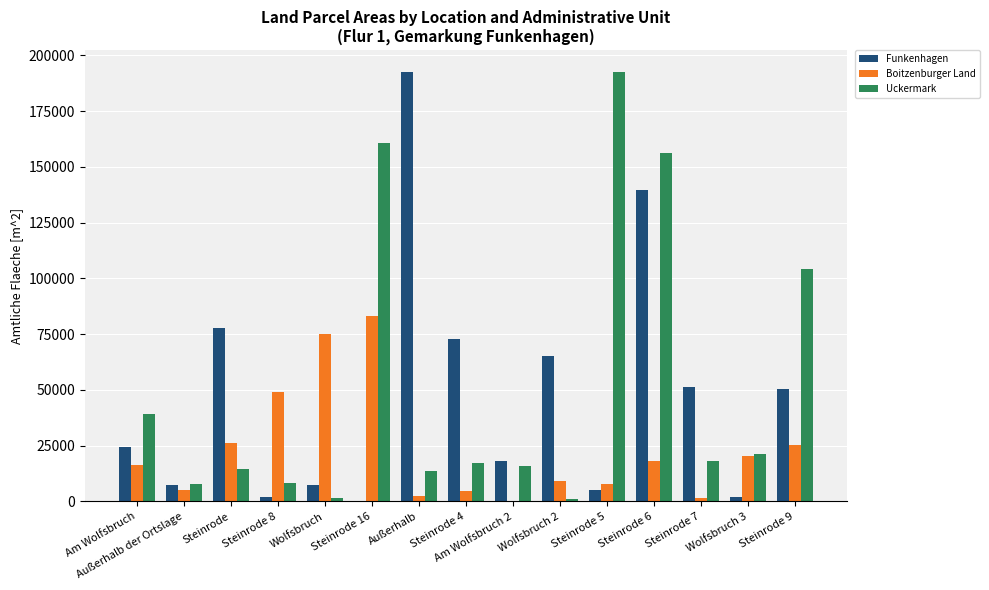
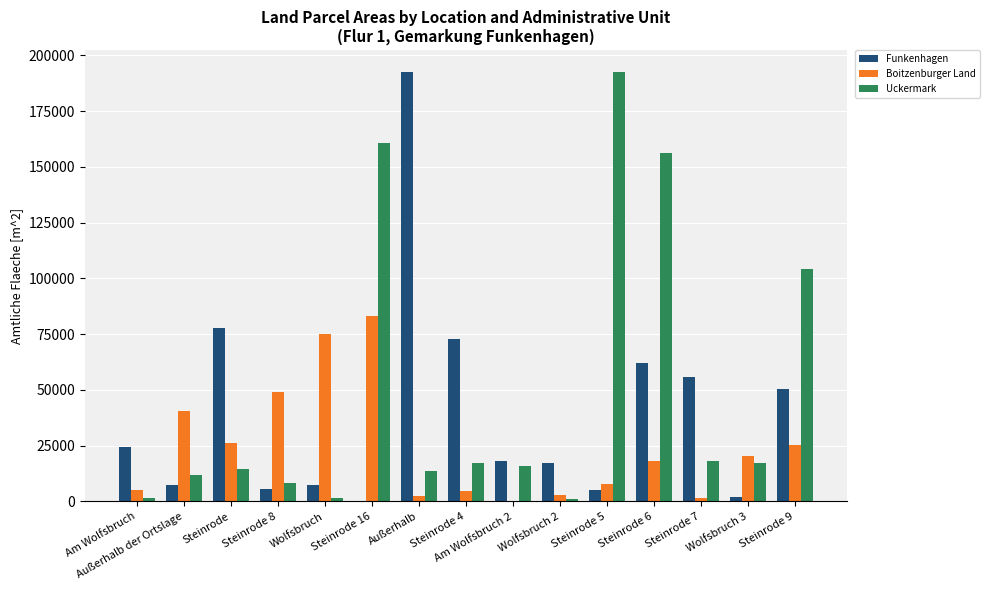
Boitzenburger Land, Am Wolfsbruch: 16000 -> 5000
Uckermark, Am Wolfsbruch: 39000 -> 1000
Boitzenburger Land, Außerhalb der Ortslage: 5000 -> 41000
Uckermark, Außerhalb der Ortslage: 8000 -> 12000
Funkenhagen, Steinrode 8: 2000 -> 6000
Funkenhagen, Wolfsbruch 2: 65000 -> 17000
Boitzenburger Land, Wolfsbruch 2: 9000 -> 3000
Funkenhagen, Steinrode 6: 140000 -> 62000
Funkenhagen, Steinrode 7: 51000 -> 56000
Uckermark, Wolfsbruch 3: 21000 -> 17000
